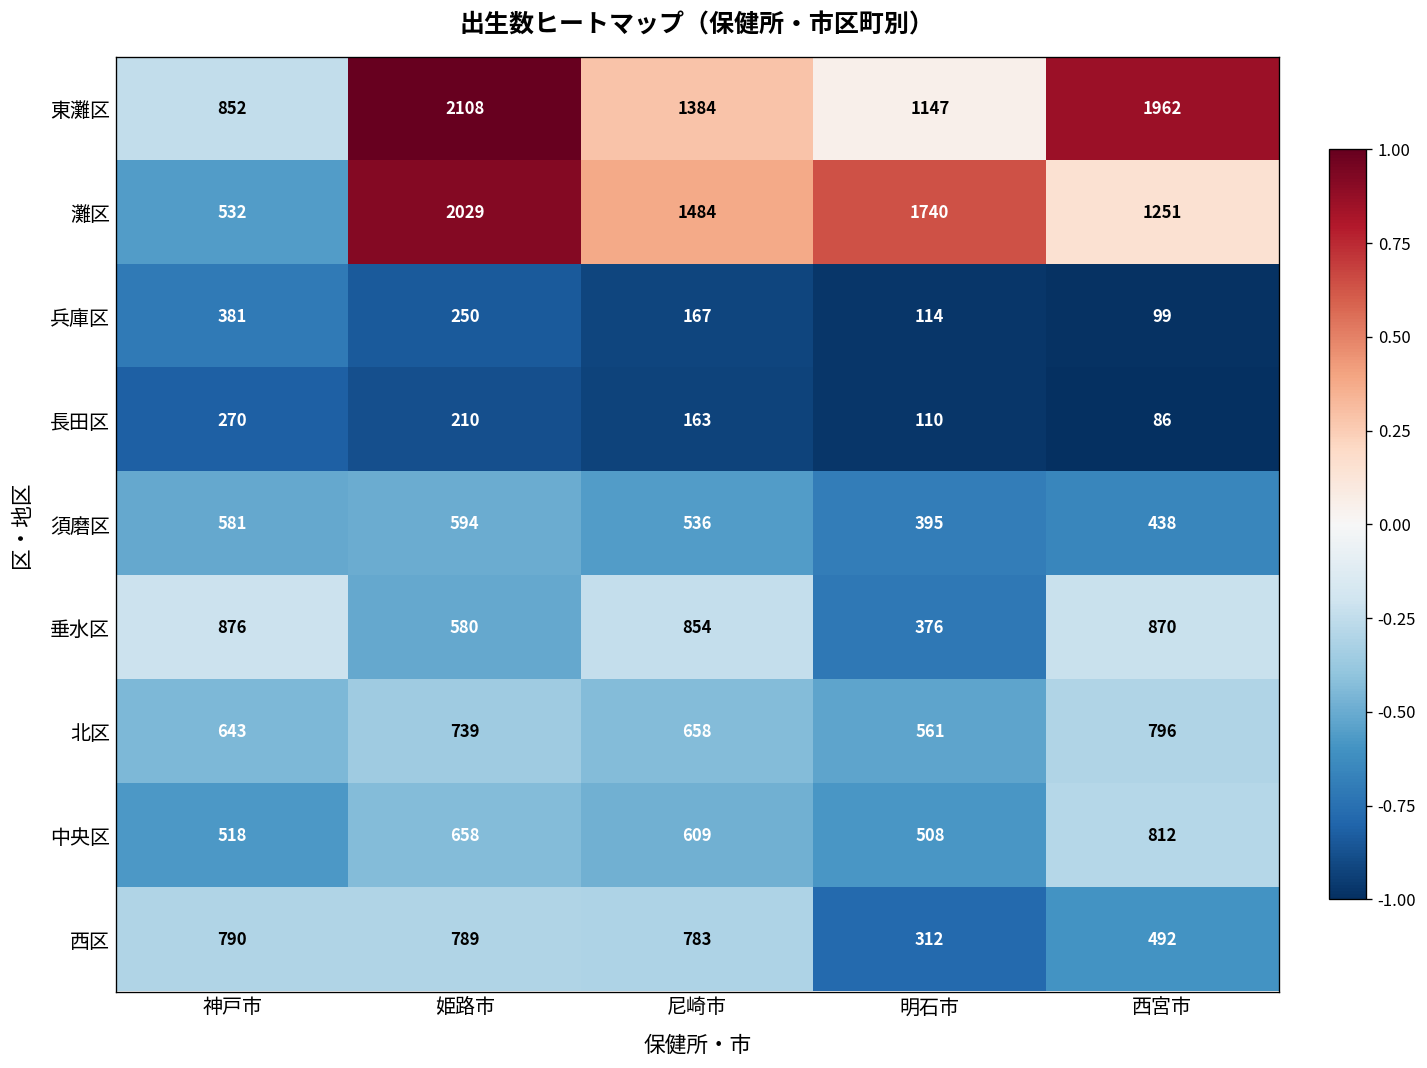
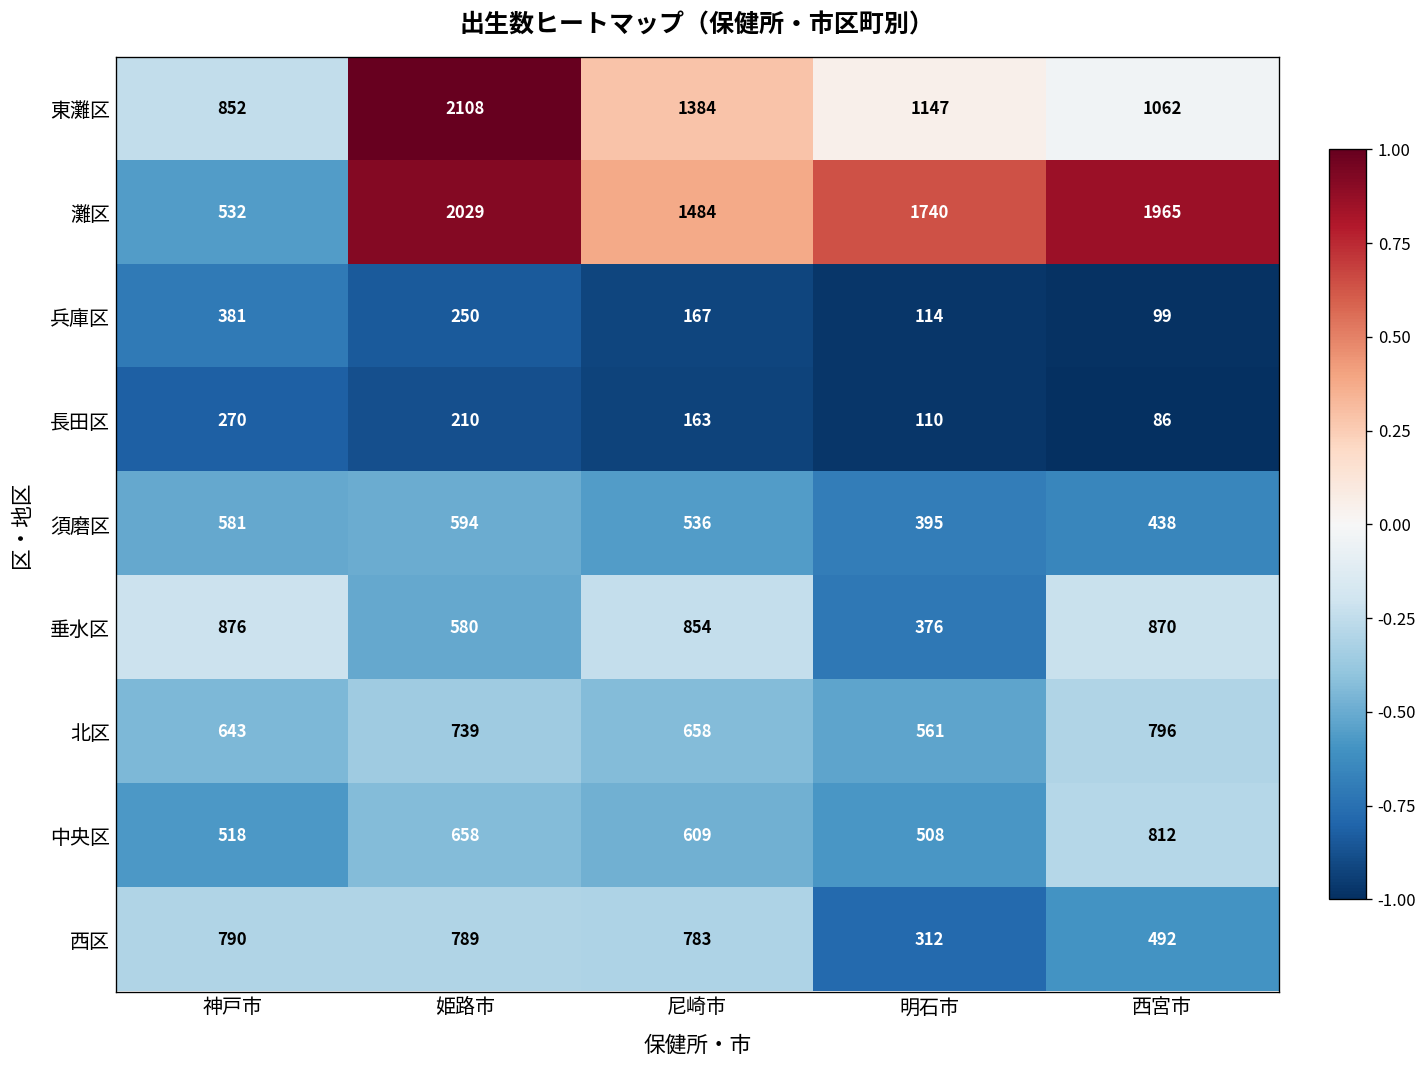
東灘区, 西宮市: 1962 -> 1062
灘区, 西宮市: 1251 -> 1965
